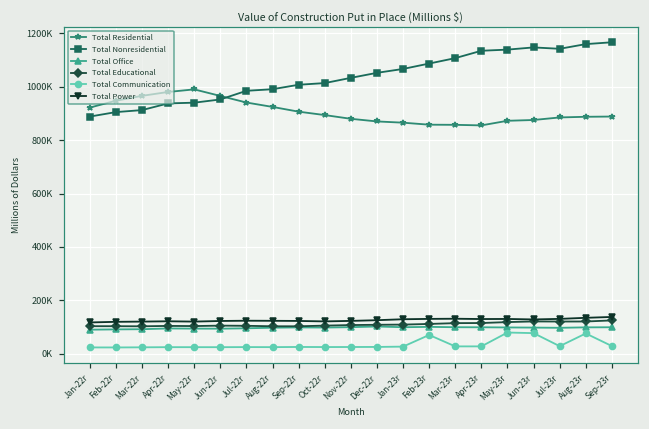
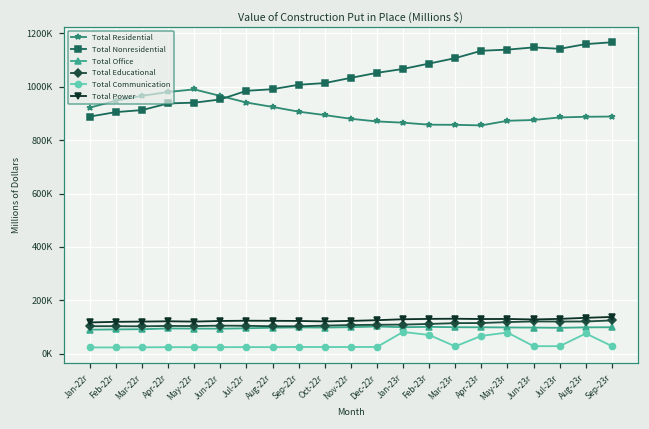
Total Communication, Jan-23r: 30000 -> 80000
Total Communication, Apr-23r: 30000 -> 70000
Total Communication, Jun-23r: 80000 -> 30000
